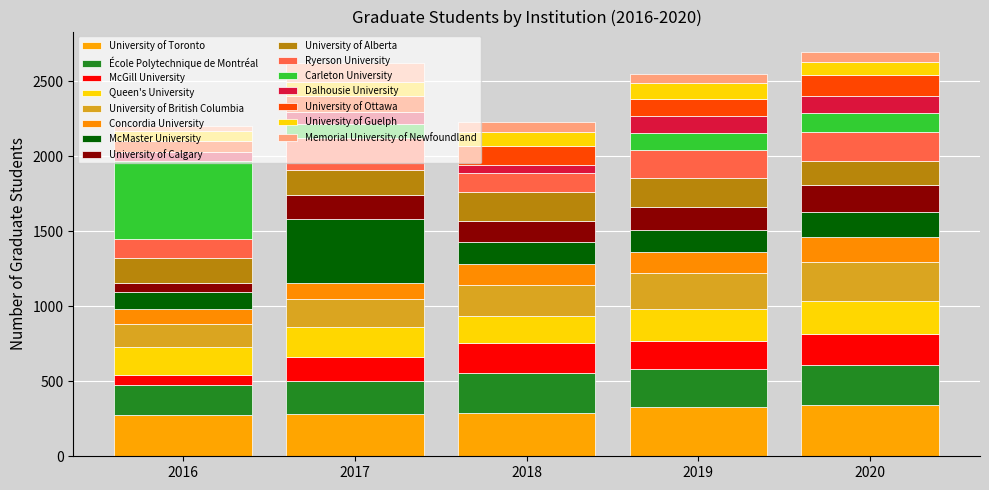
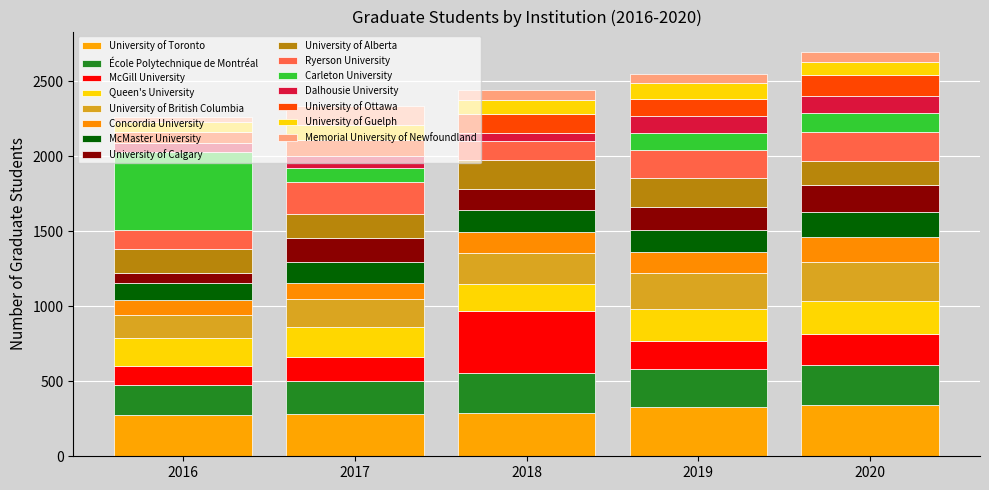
McGill University, 2016: 70 -> 130
McMaster University, 2017: 430 -> 140
McGill University, 2018: 190 -> 410
